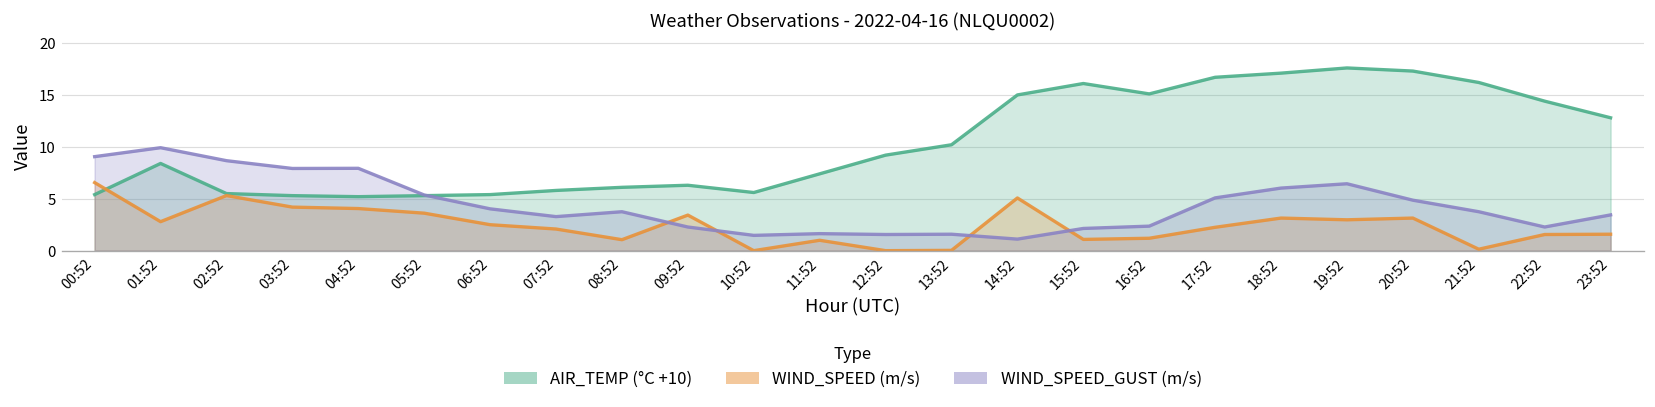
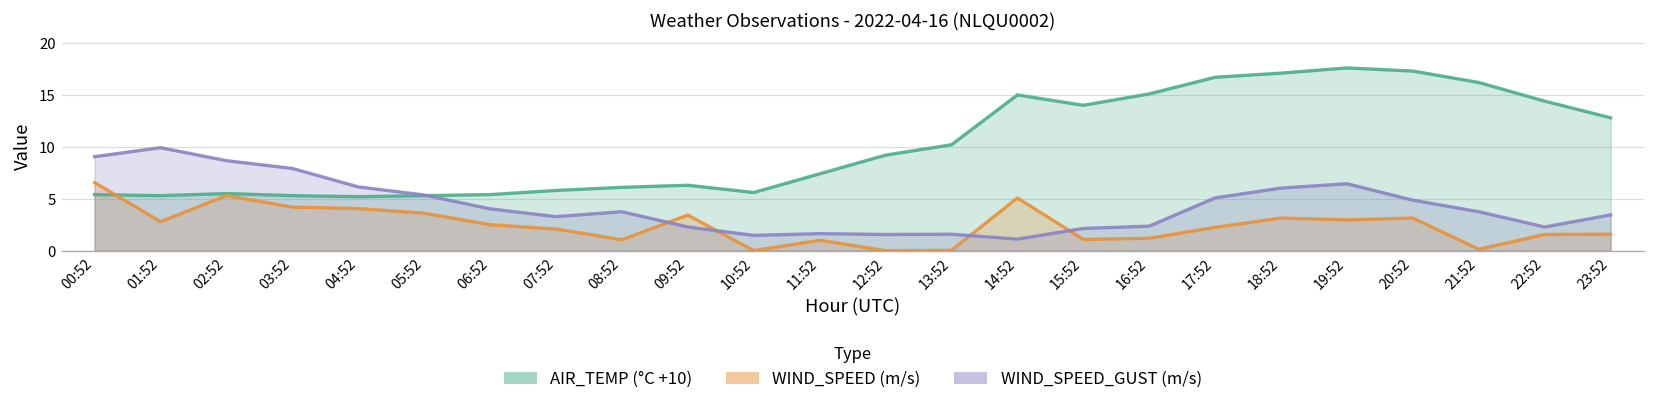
AIR_TEMP (°C +10), 01:52: 8 -> 5
WIND_SPEED_GUST (m/s), 04:52: 8 -> 6
AIR_TEMP (°C +10), 15:52: 16 -> 14
